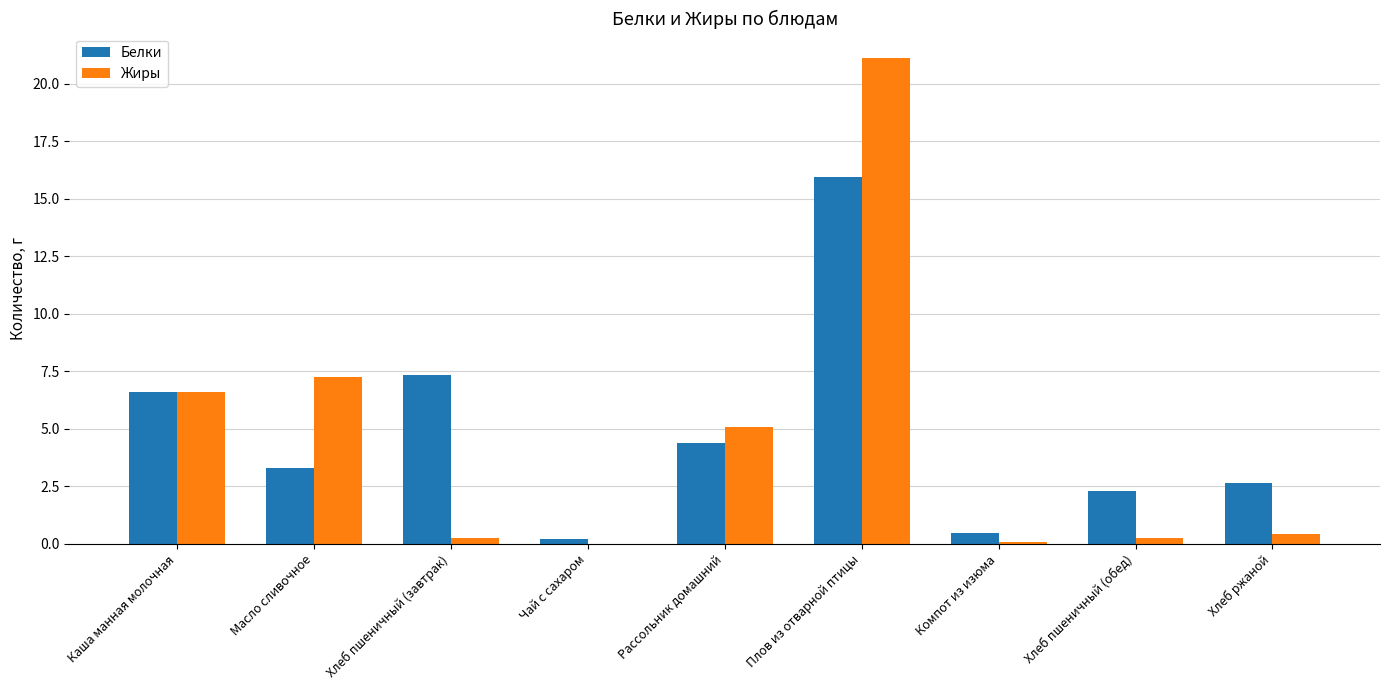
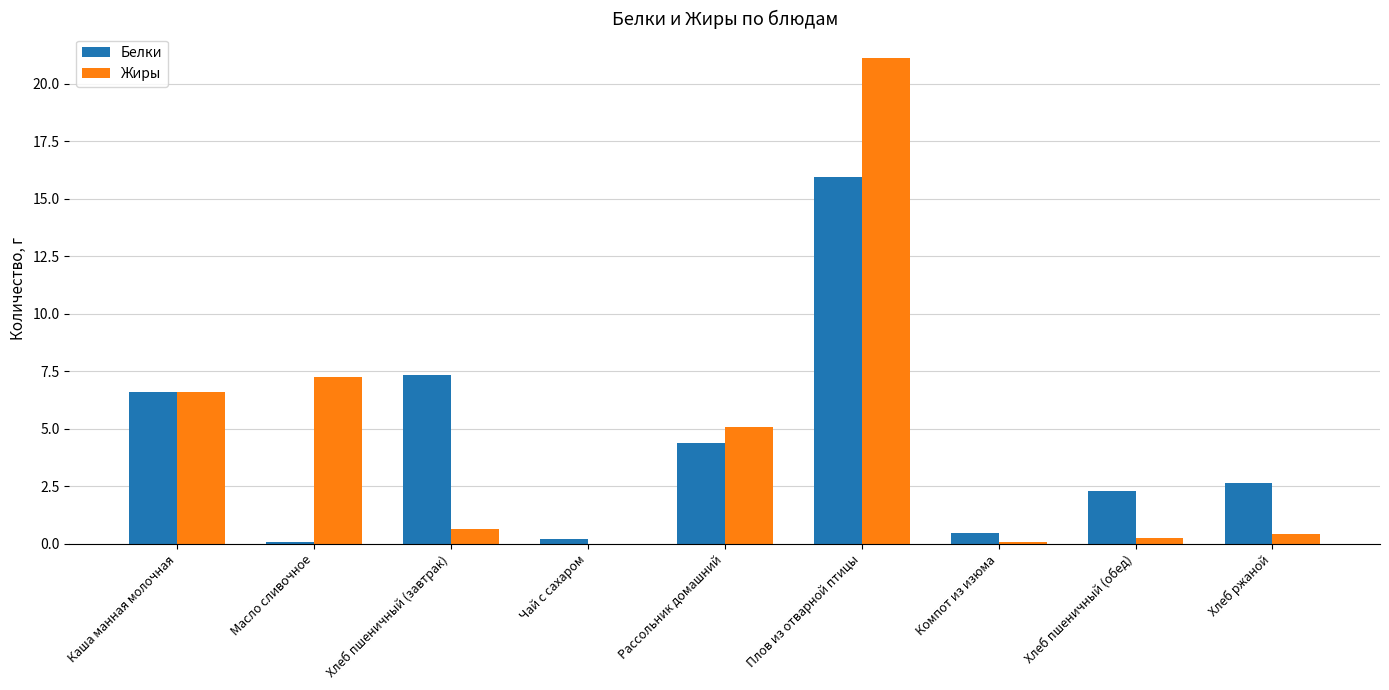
Белки, Масло сливочное: 3.3 -> 0.1
Жиры, Хлеб пшеничный (завтрак): 0.2 -> 0.6
